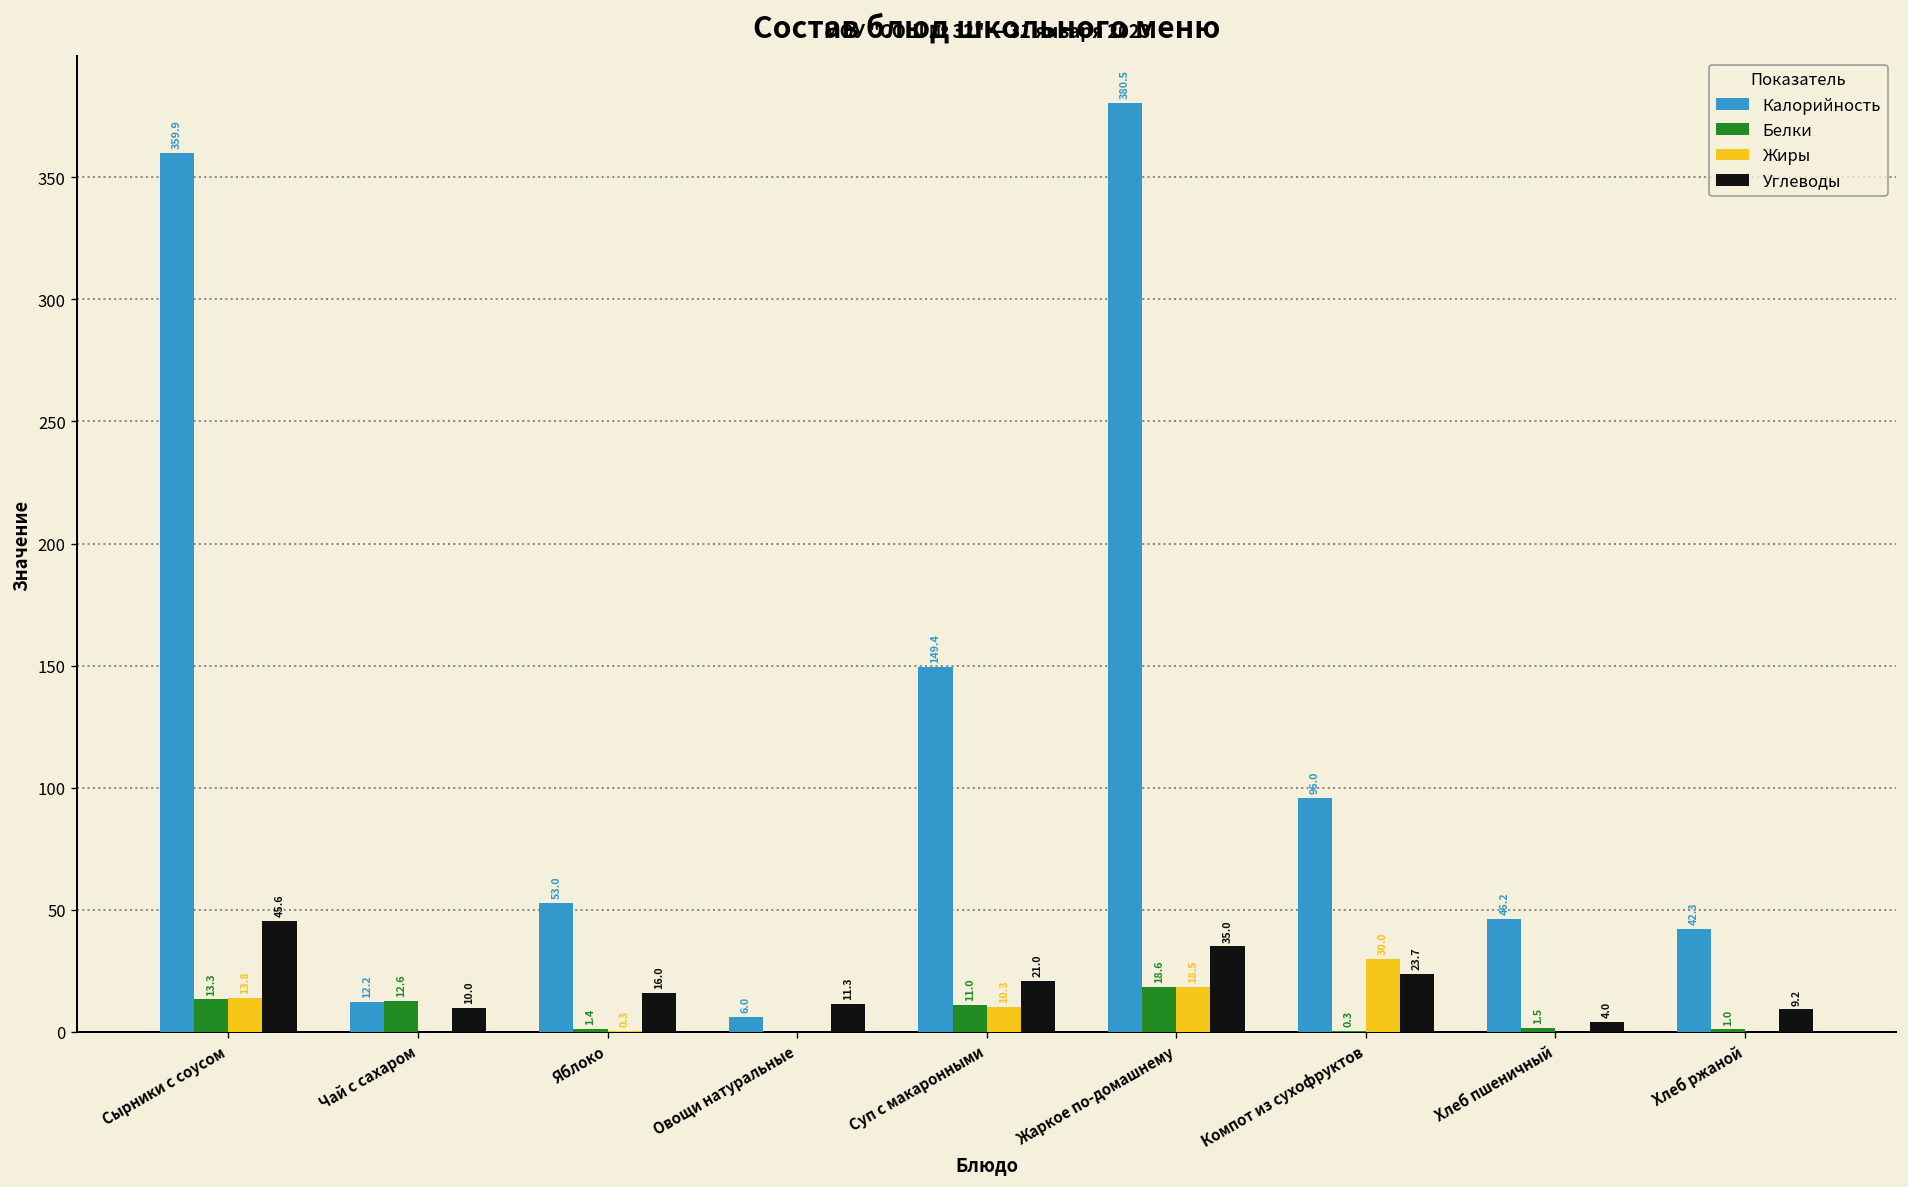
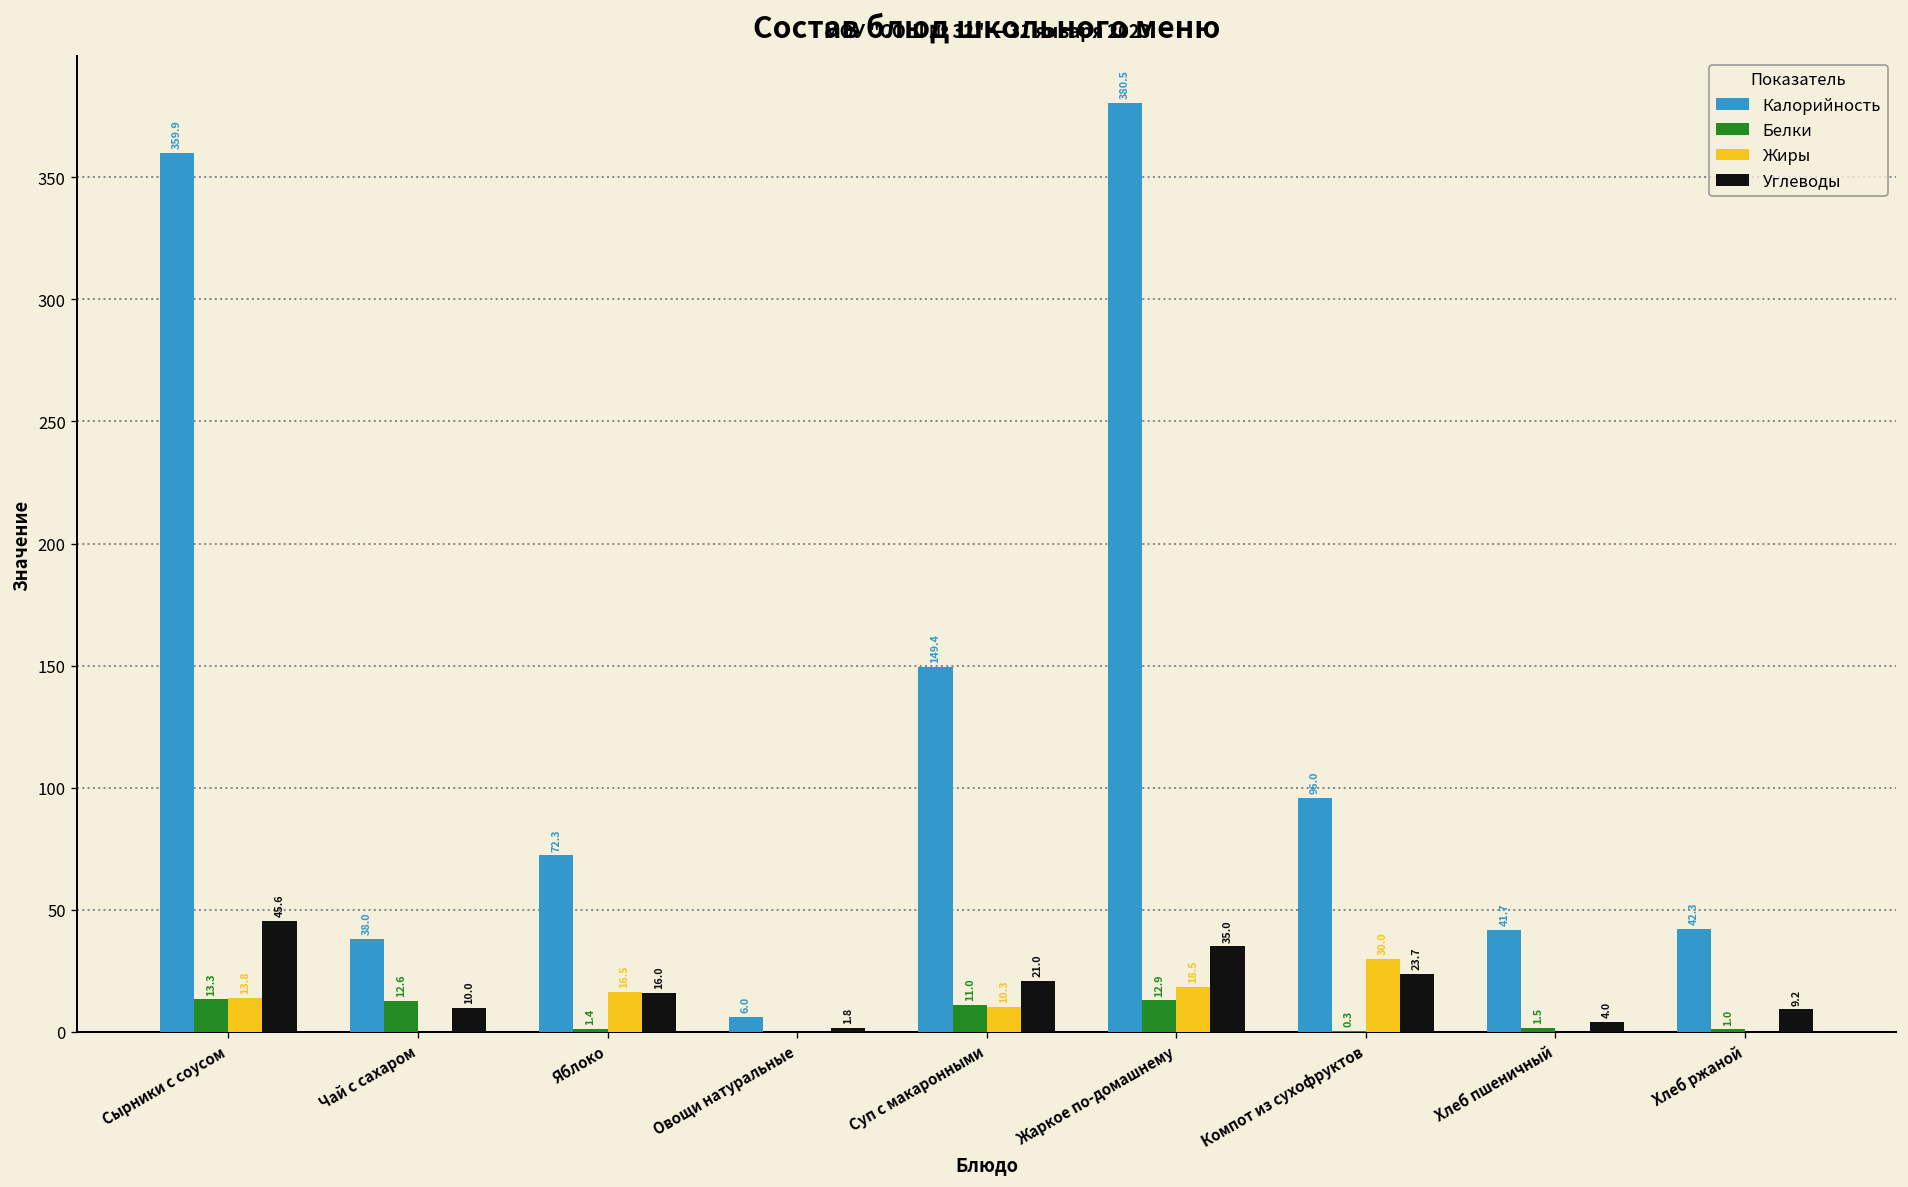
Калорийность, Чай с сахаром: 12.2 -> 38.0
Калорийность, Яблоко: 53.0 -> 72.3
Жиры, Яблоко: 0.3 -> 16.5
Углеводы, Овощи натуральные: 11.3 -> 1.8
Белки, Жаркое по-домашнему: 18.6 -> 12.9
Калорийность, Хлеб пшеничный: 46.2 -> 41.7
